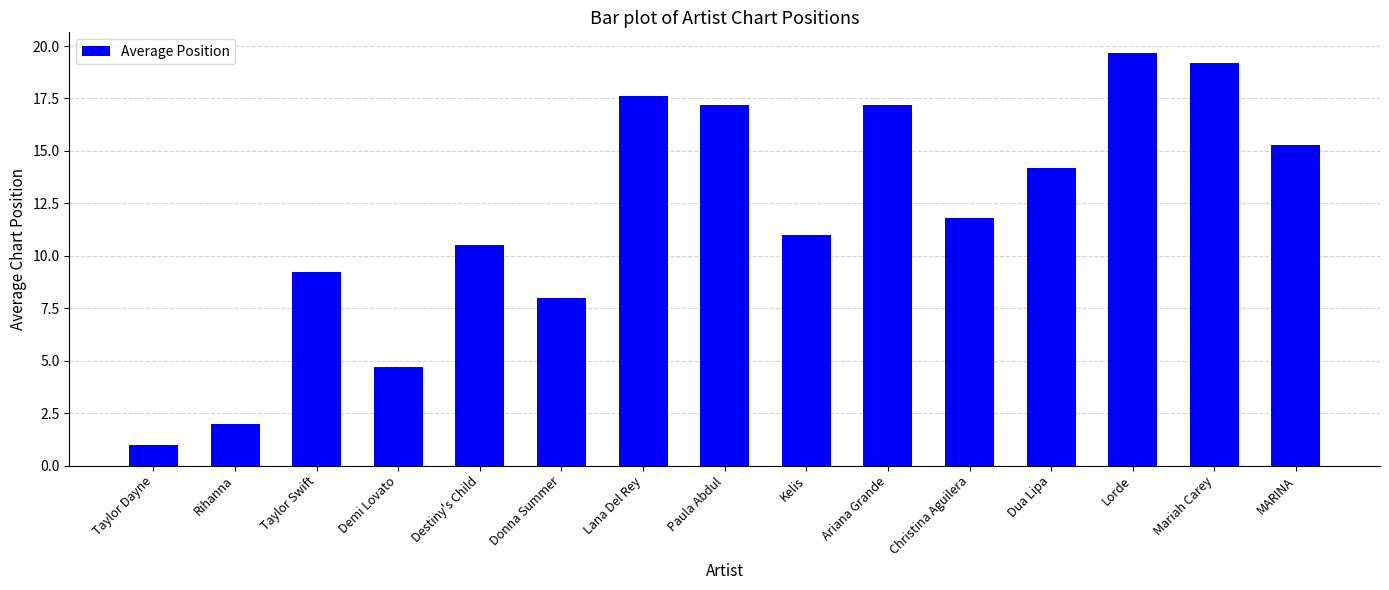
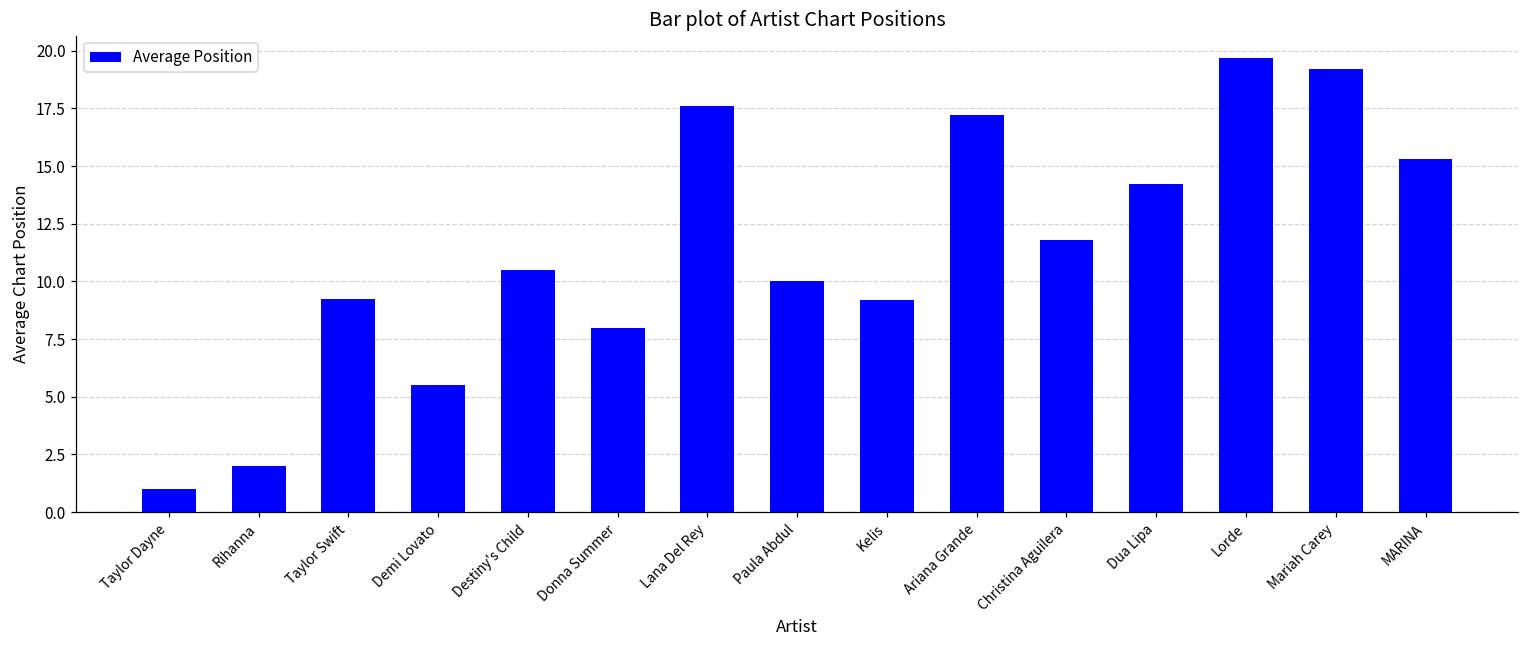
Demi Lovato: 4.7 -> 5.5
Paula Abdul: 17.2 -> 10.0
Kelis: 11.0 -> 9.2
